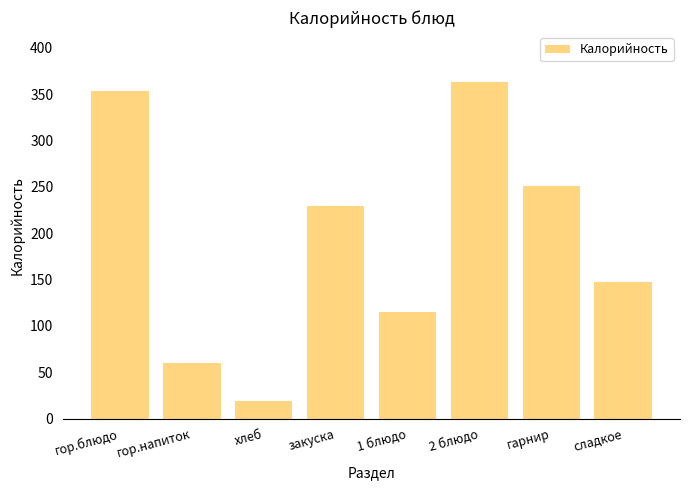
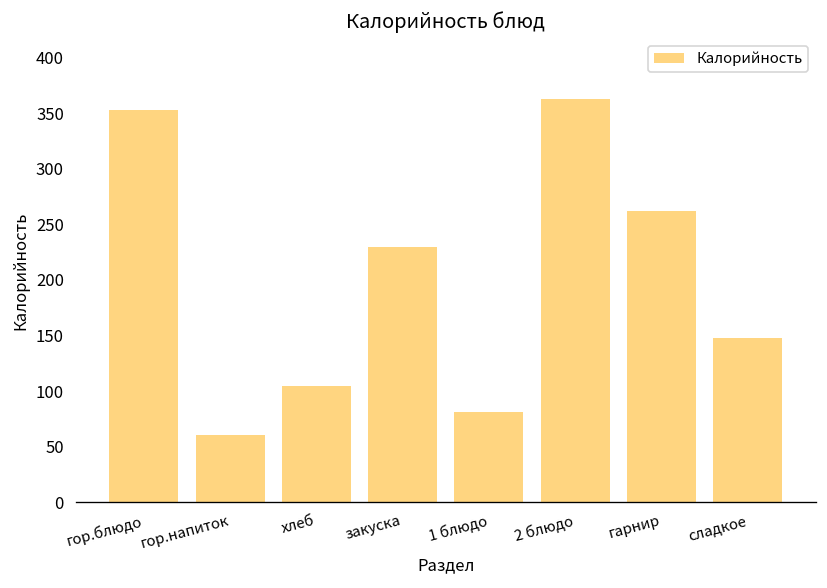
хлеб: 20 -> 100
1 блюдо: 110 -> 80
гарнир: 250 -> 260
